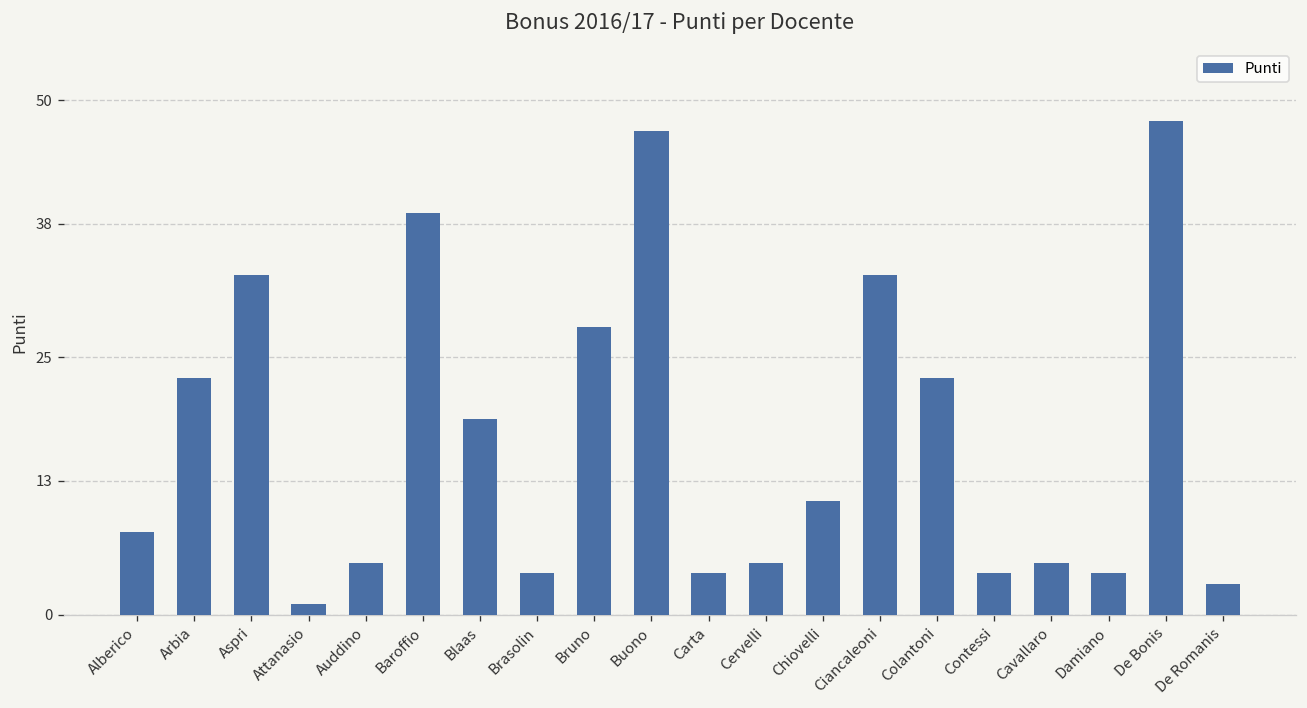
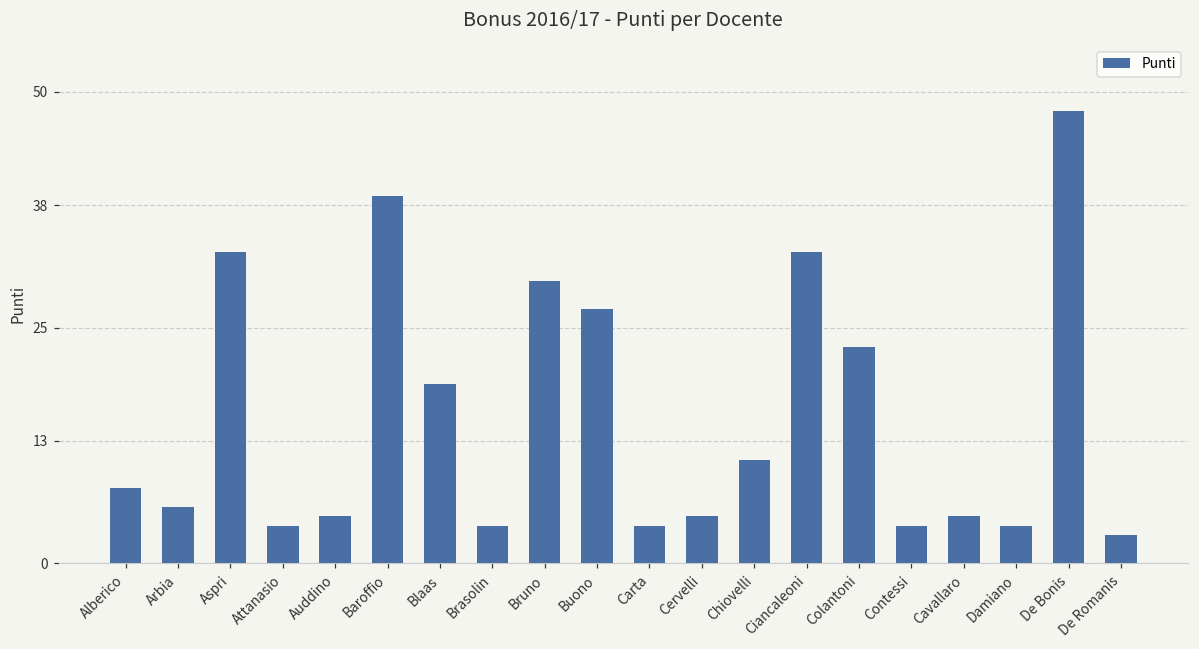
Arbia: 23 -> 6
Attanasio: 1 -> 4
Bruno: 28 -> 30
Buono: 47 -> 27
